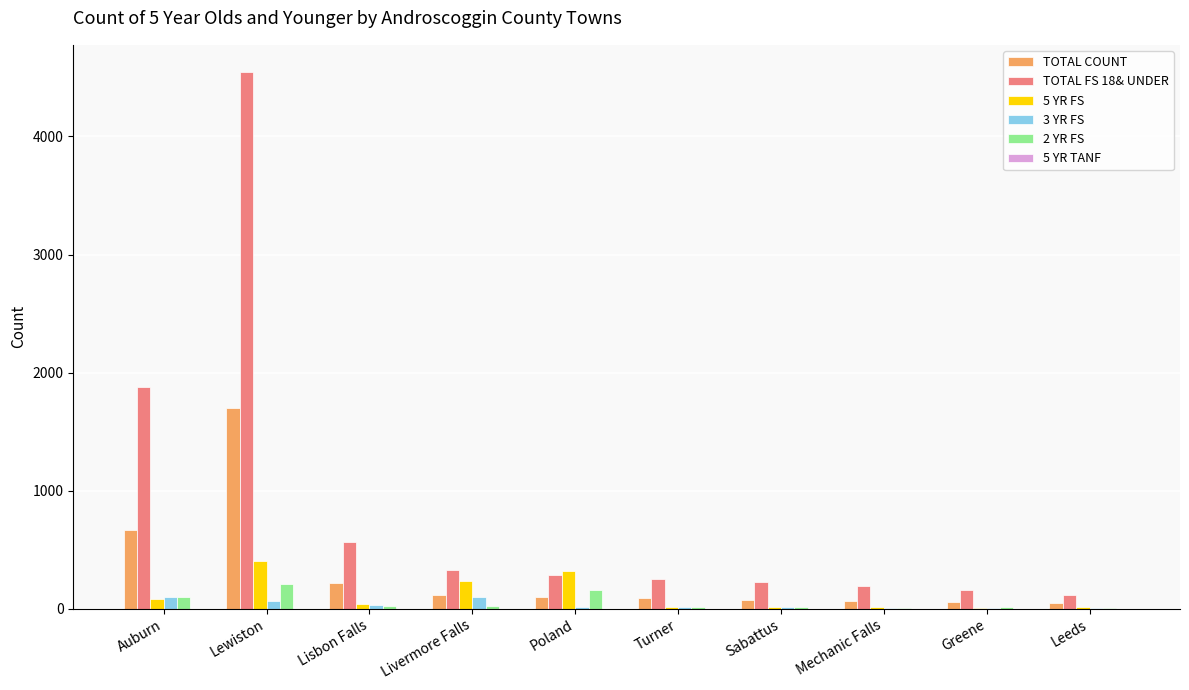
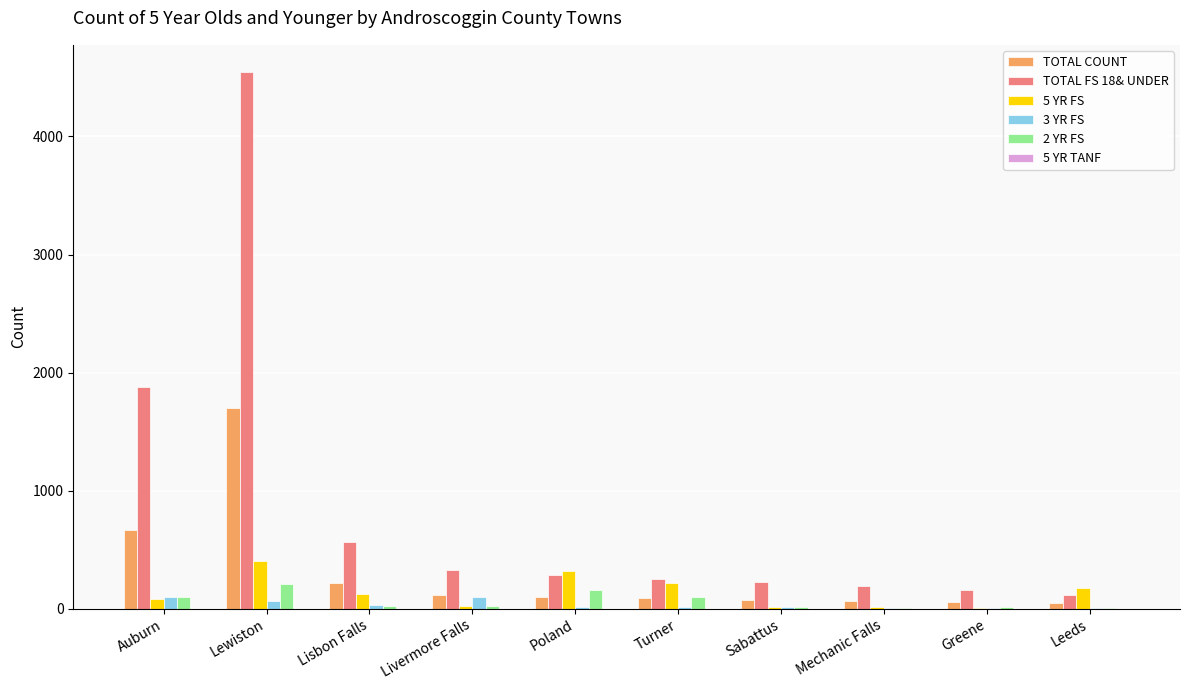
5 YR FS, Lisbon Falls: 40 -> 130
5 YR FS, Livermore Falls: 230 -> 20
5 YR FS, Turner: 20 -> 220
2 YR FS, Turner: 20 -> 100
5 YR FS, Leeds: 10 -> 170
